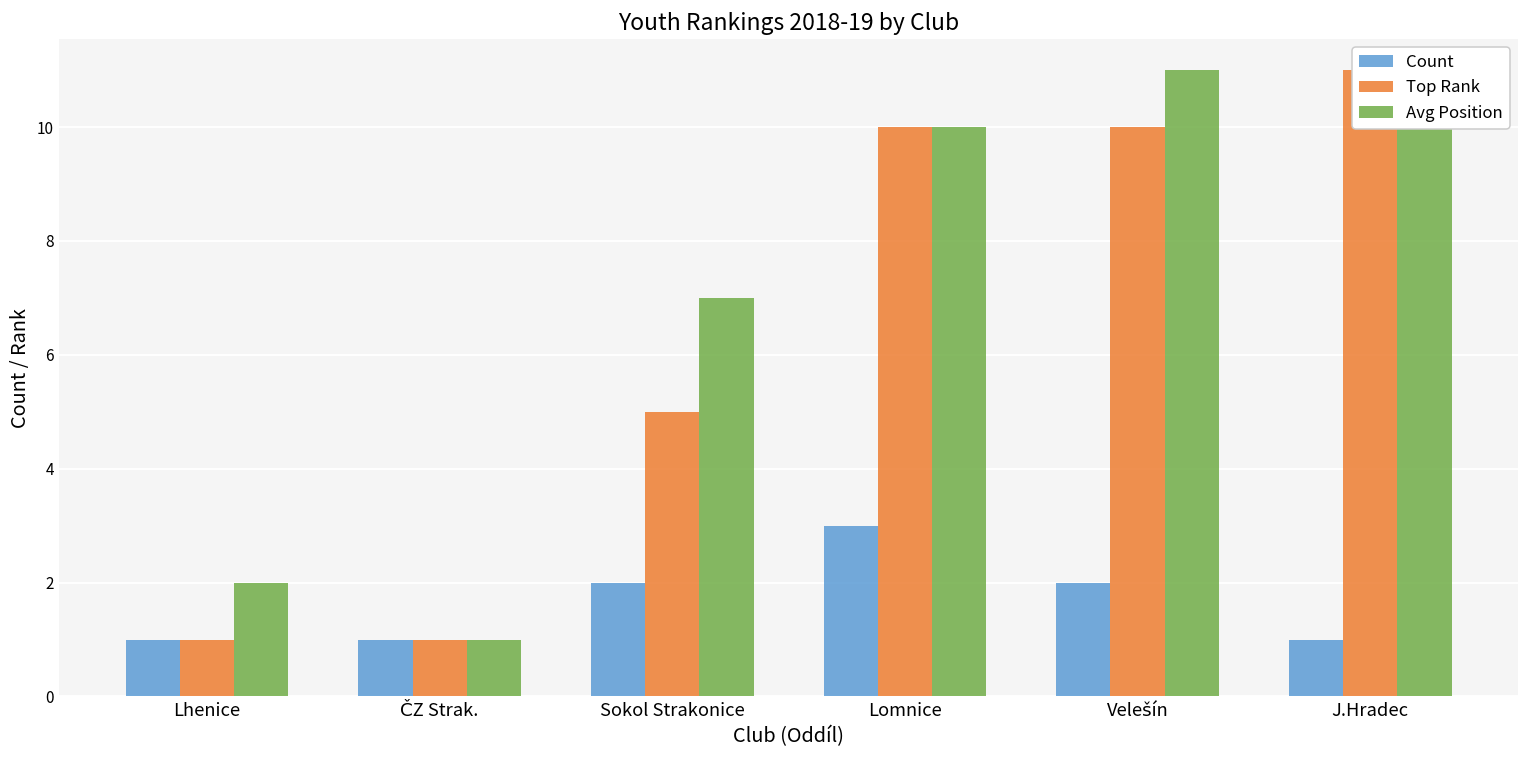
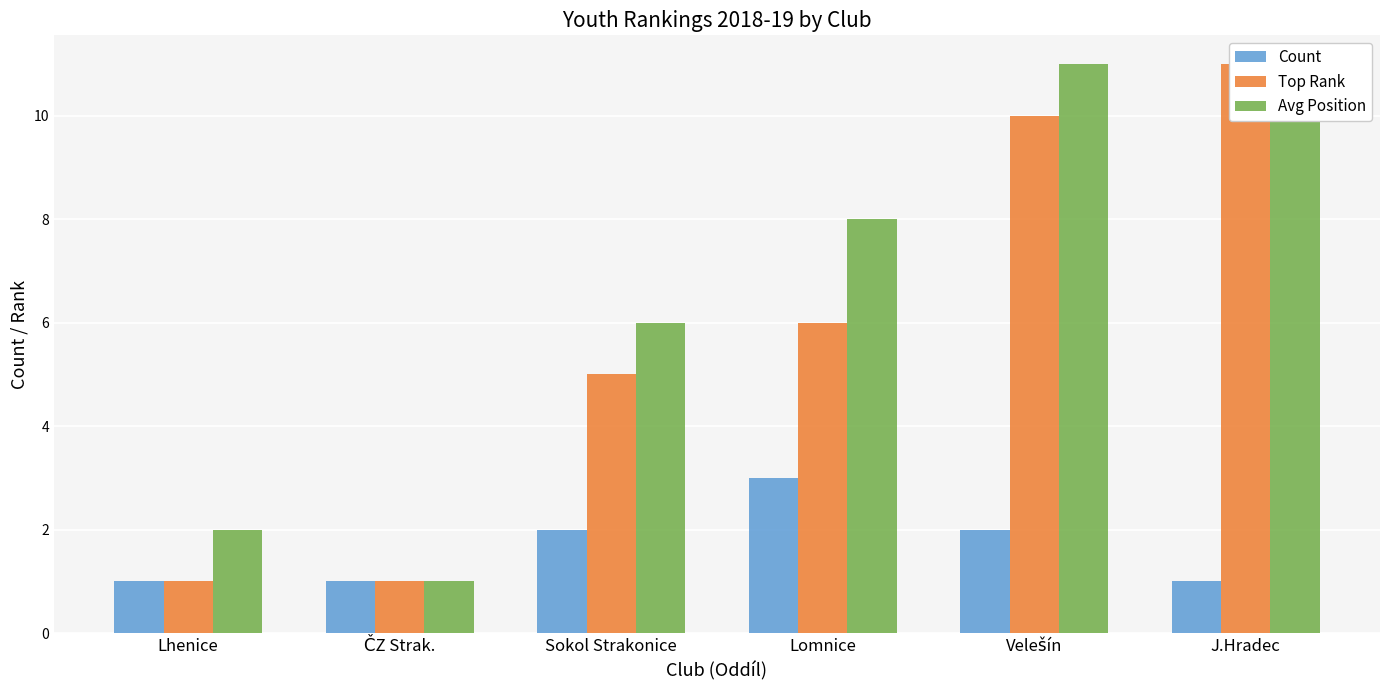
Avg Position, Sokol Strakonice: 7 -> 6
Top Rank, Lomnice: 10 -> 6
Avg Position, Lomnice: 10 -> 8
